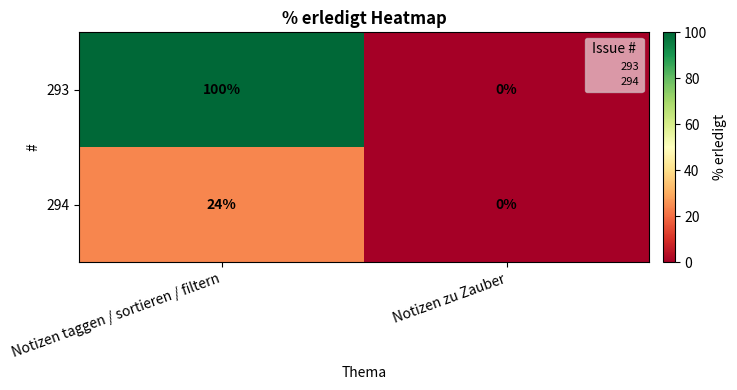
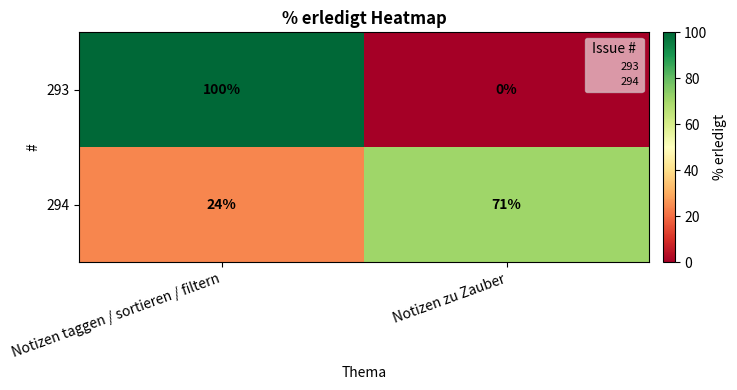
294, Notizen zu Zauber: 0% -> 71%
